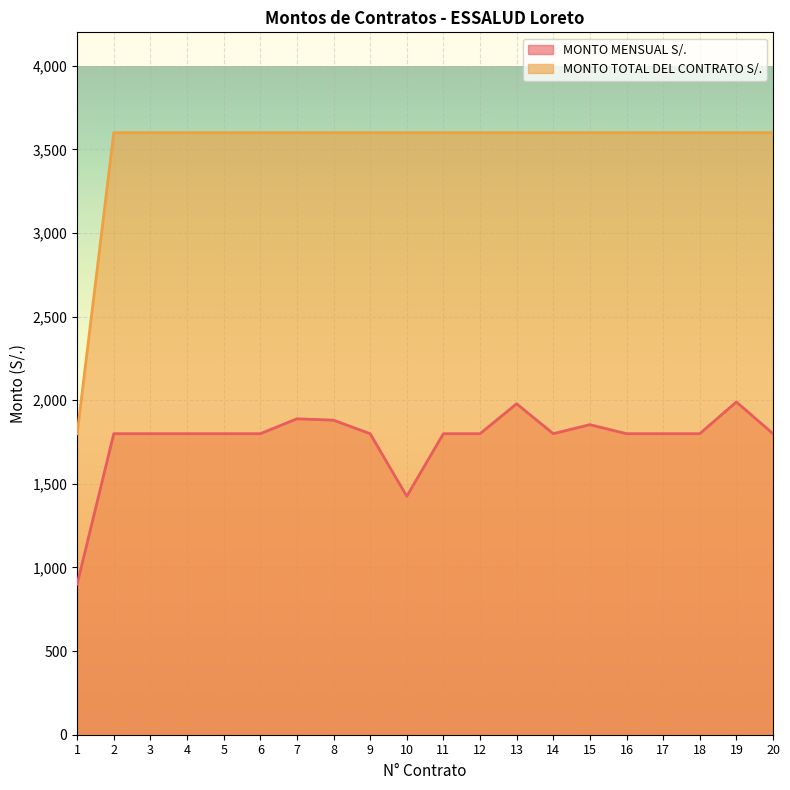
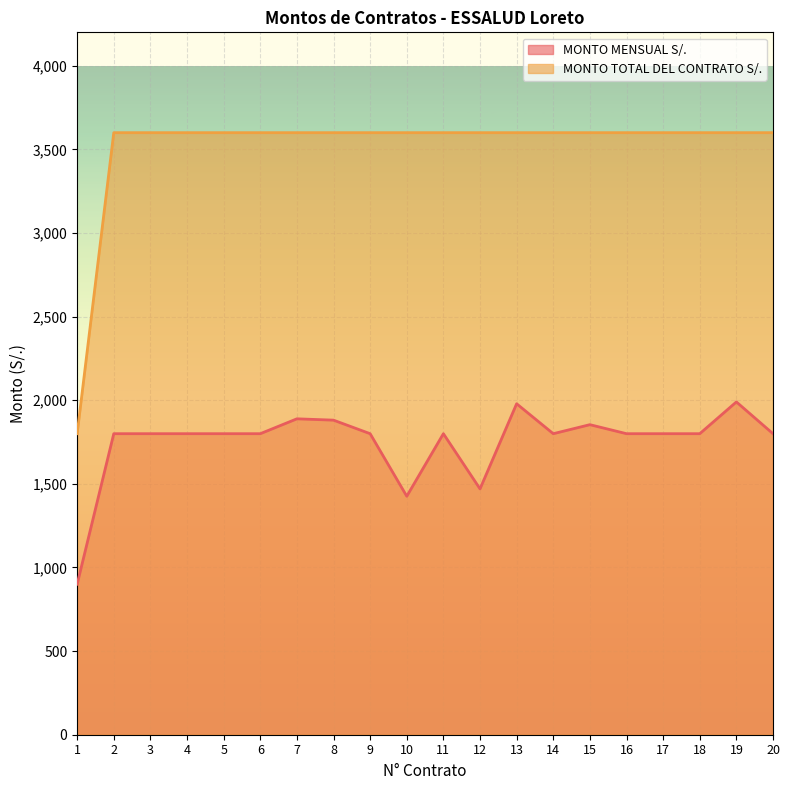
MONTO MENSUAL S/., 12: 1,800 -> 1,470
